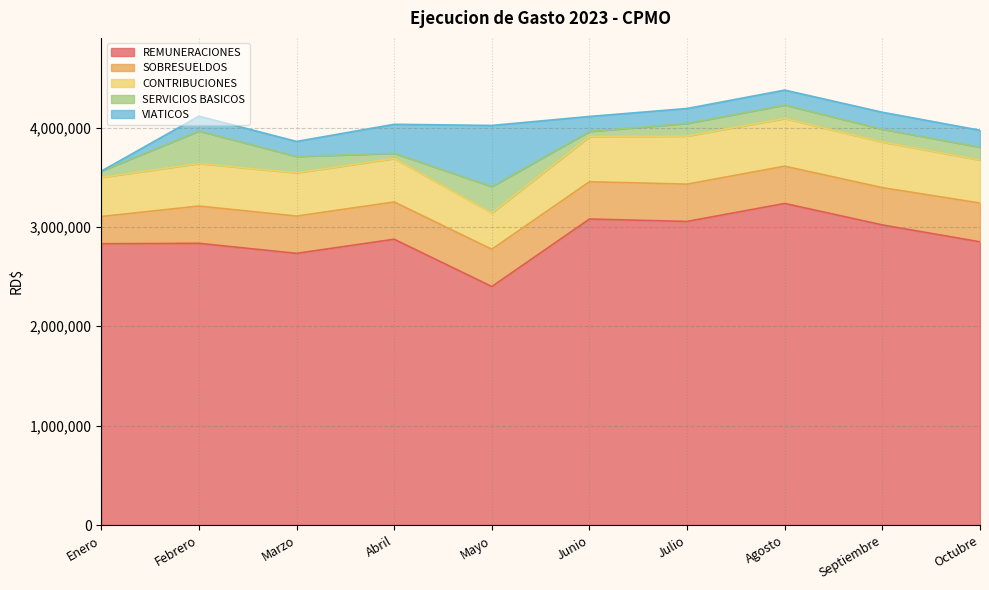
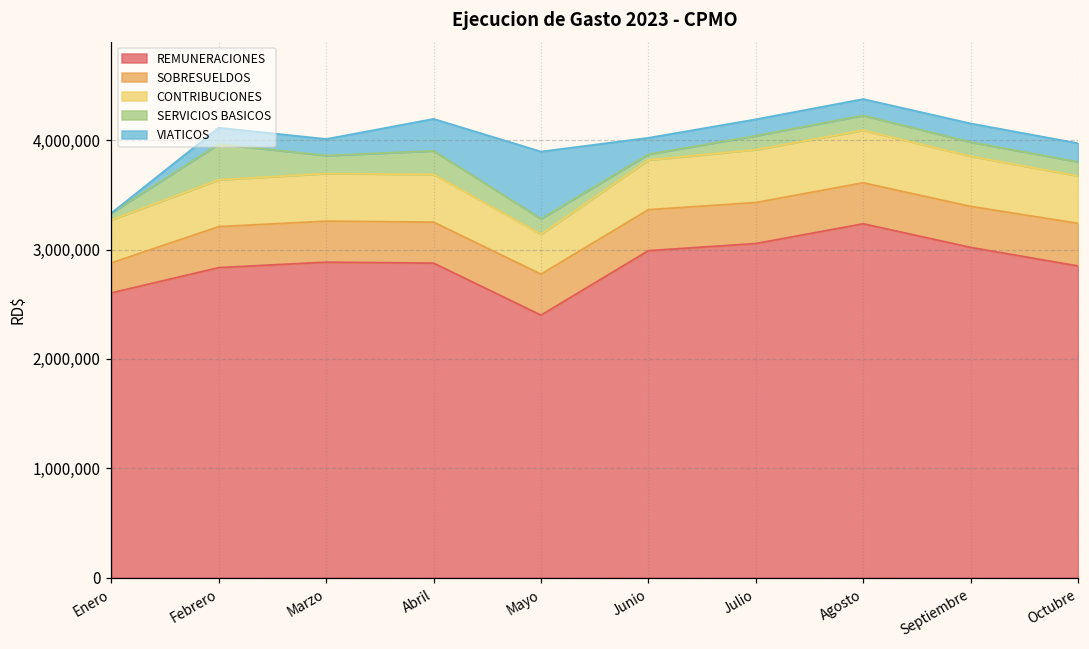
REMUNERACIONES, Enero: 2,800,000 -> 2,600,000
REMUNERACIONES, Marzo: 2,700,000 -> 2,900,000
SERVICIOS BASICOS, Abril: 100,000 -> 200,000
SERVICIOS BASICOS, Mayo: 300,000 -> 100,000
REMUNERACIONES, Junio: 3,100,000 -> 3,000,000
